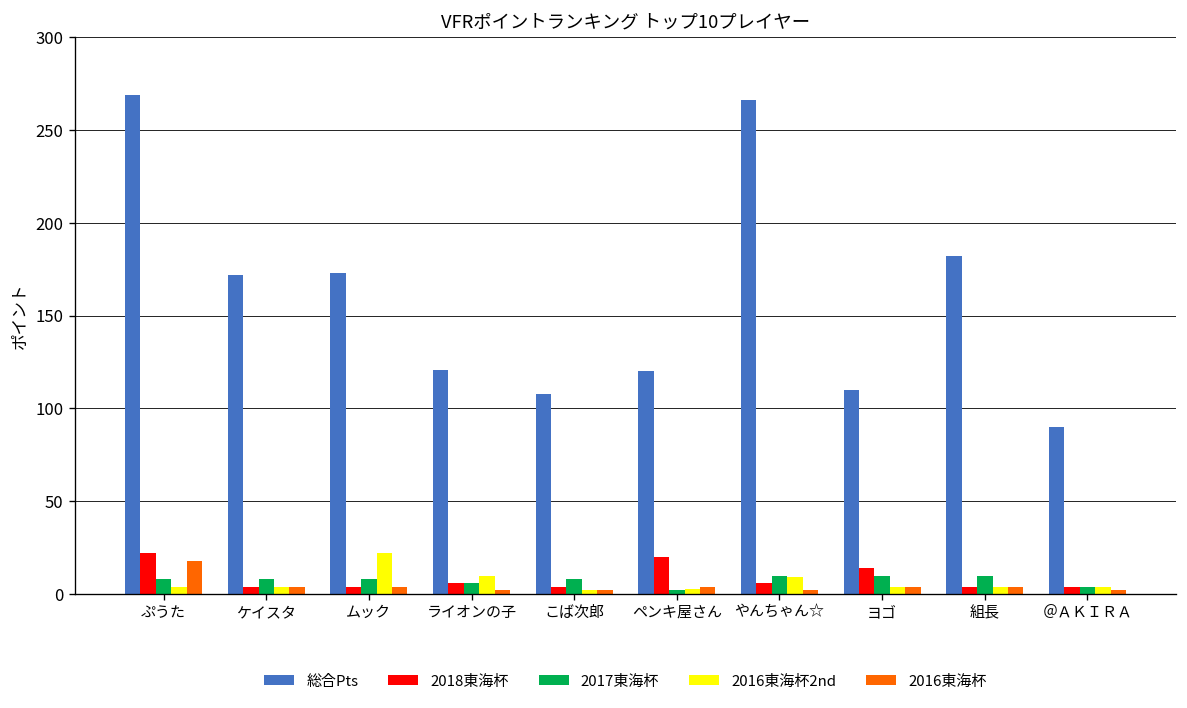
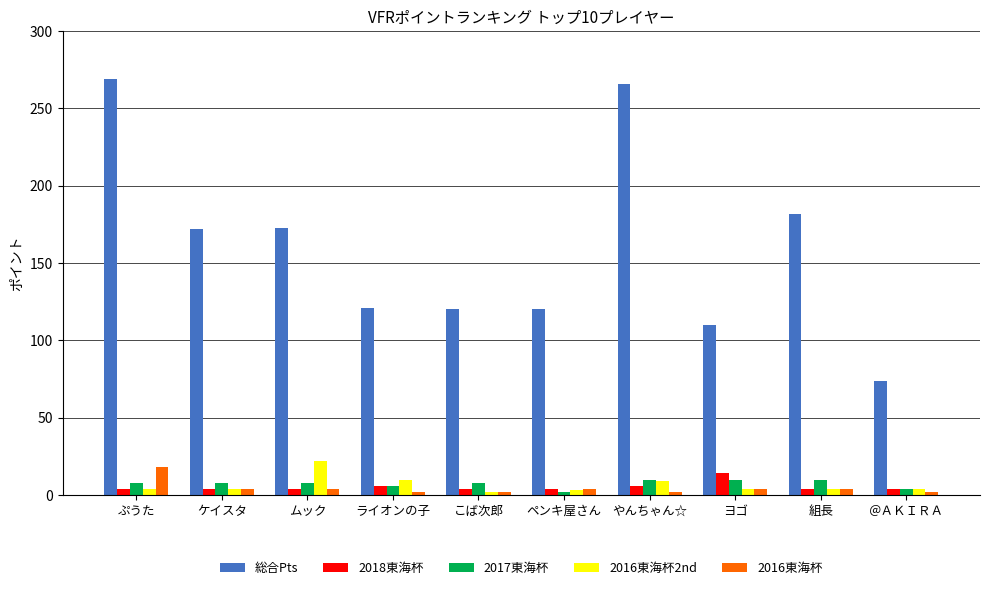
2018東海杯, ぷうた: 22 -> 4
総合Pts, こば次郎: 108 -> 120
2018東海杯, ペンキ屋さん: 20 -> 4
総合Pts, ＠ＡＫＩＲＡ: 90 -> 74
